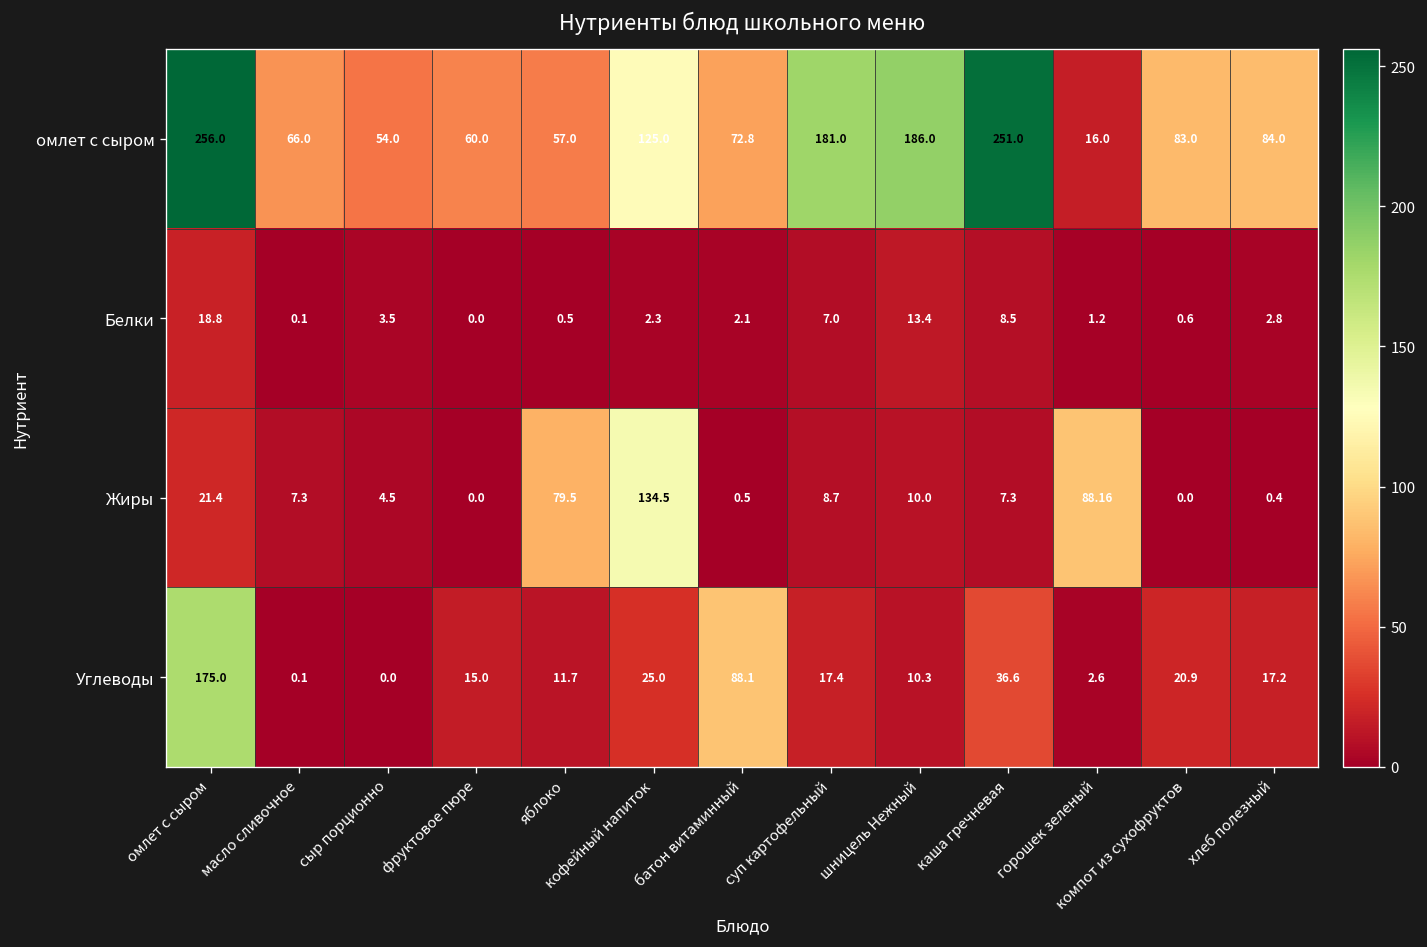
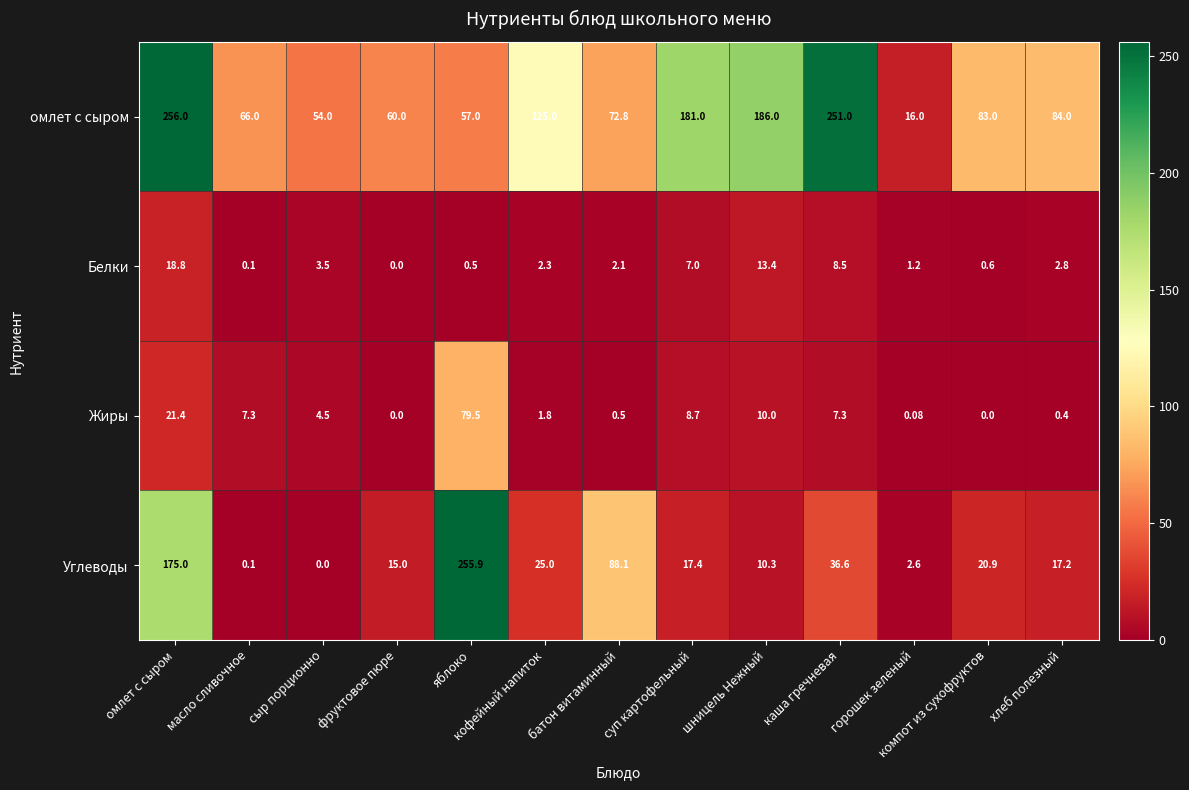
Жиры, кофейный напиток: 134.5 -> 1.8
Жиры, горошек зеленый: 88.16 -> 0.08
Углеводы, яблоко: 11.7 -> 255.9
